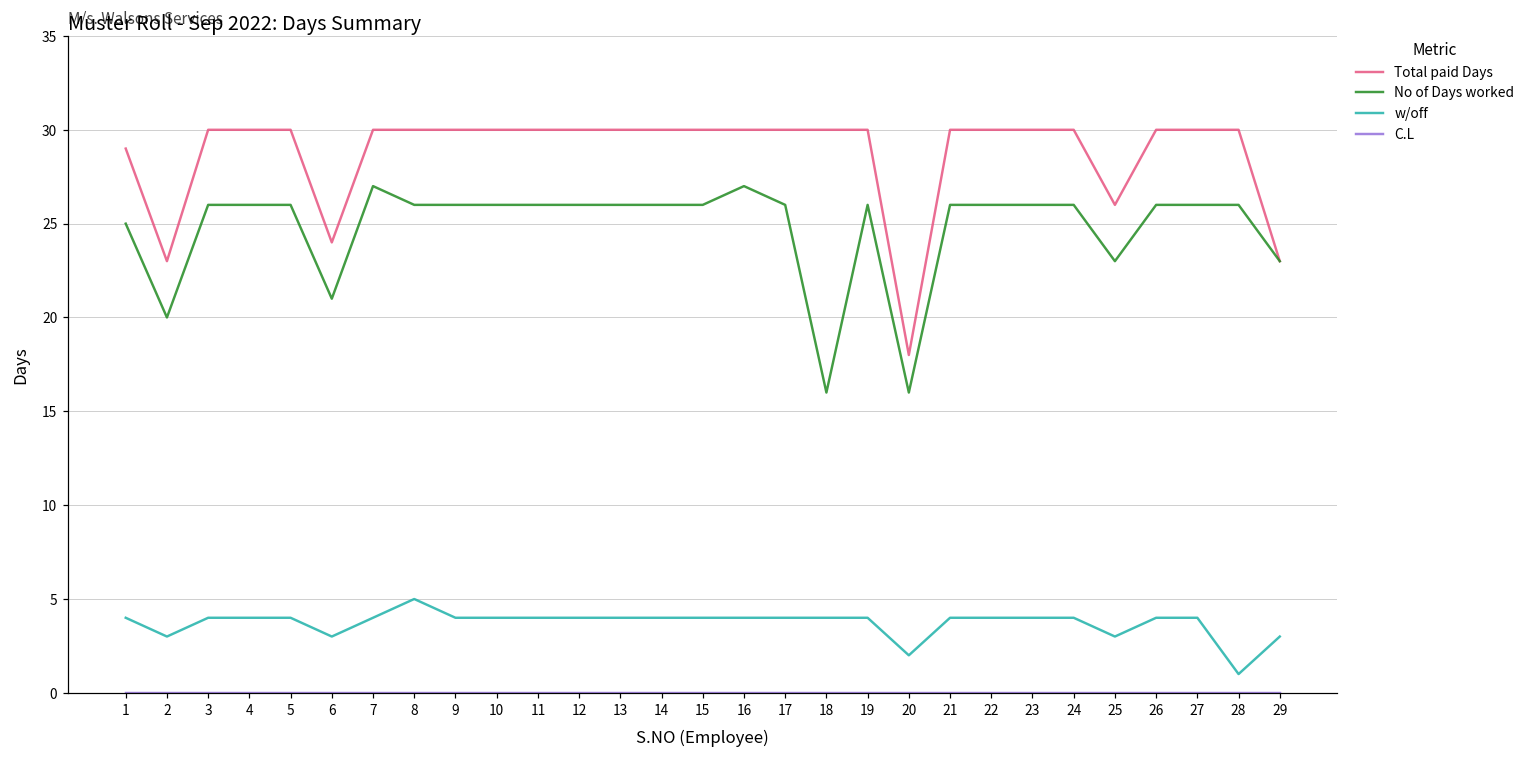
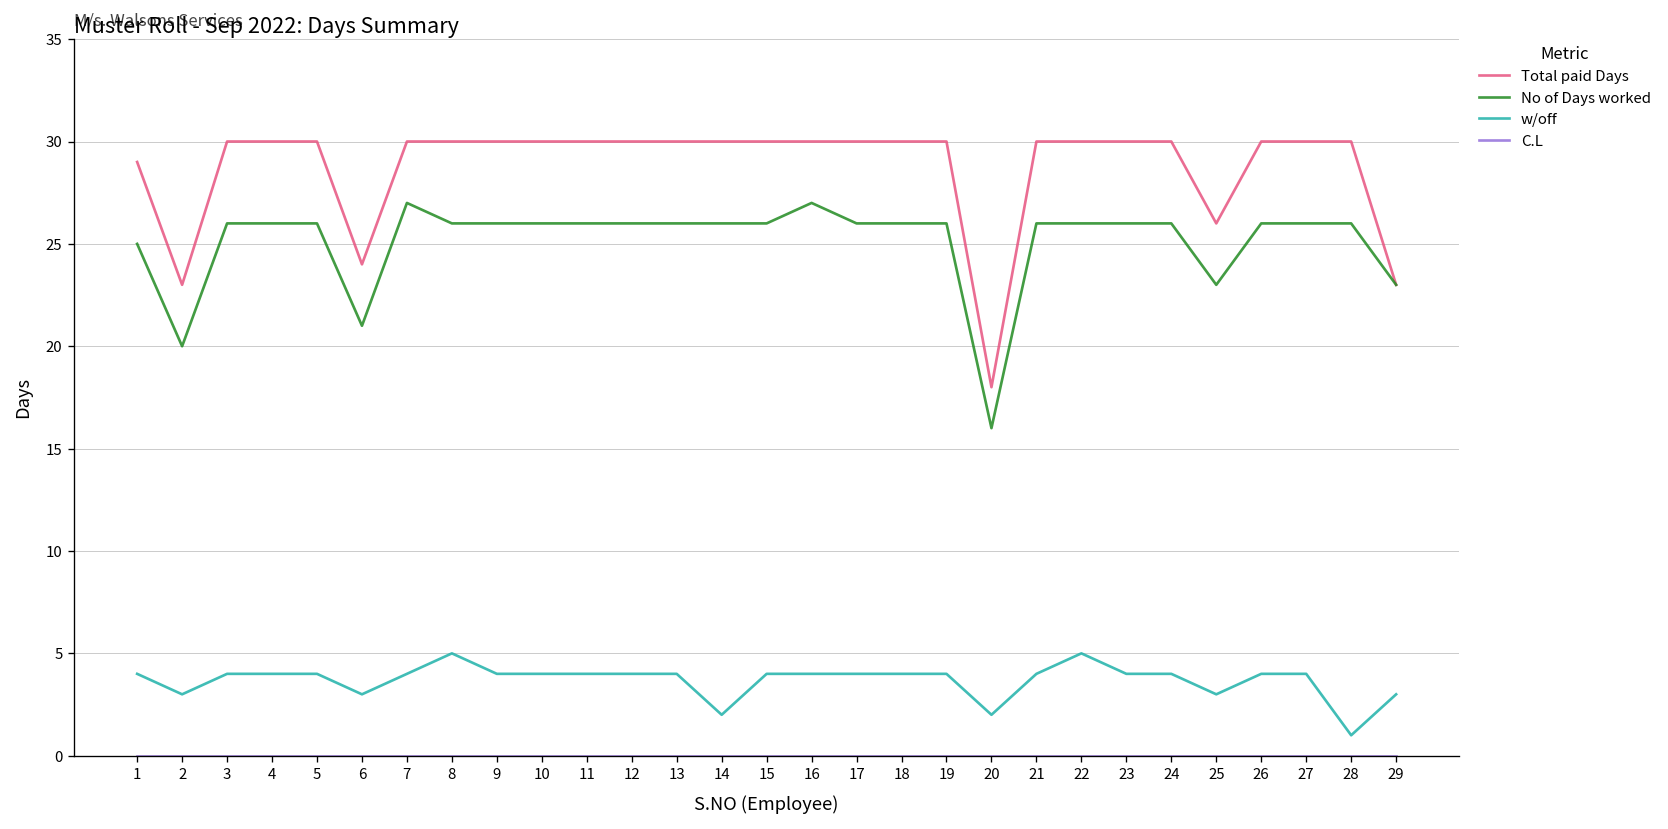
w/off, 14: 4 -> 2
No of Days worked, 18: 16 -> 26
w/off, 22: 4 -> 5
